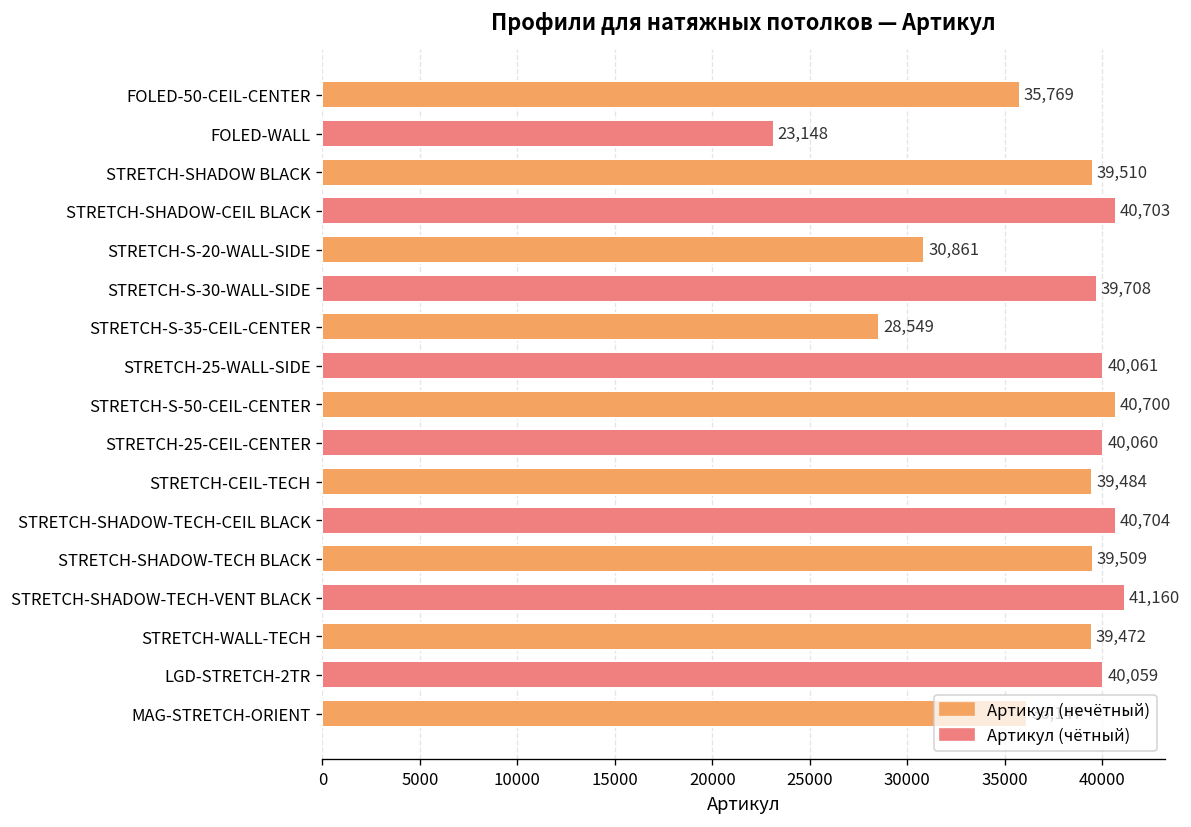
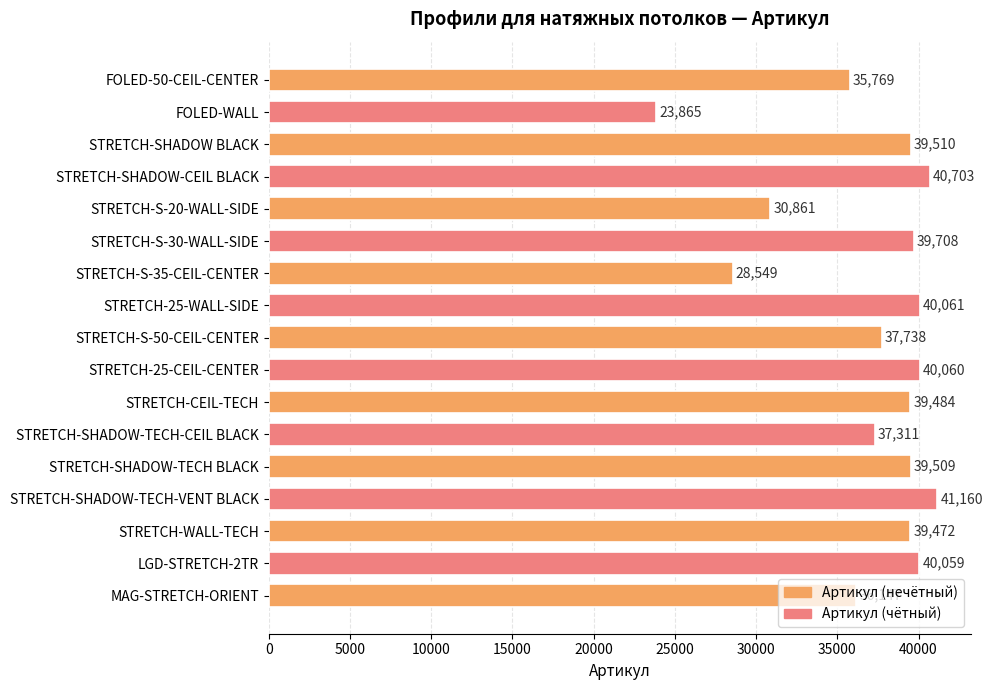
FOLED-WALL: 23,148 -> 23,865
STRETCH-S-50-CEIL-CENTER: 40,700 -> 37,738
STRETCH-SHADOW-TECH-CEIL BLACK: 40,704 -> 37,311
